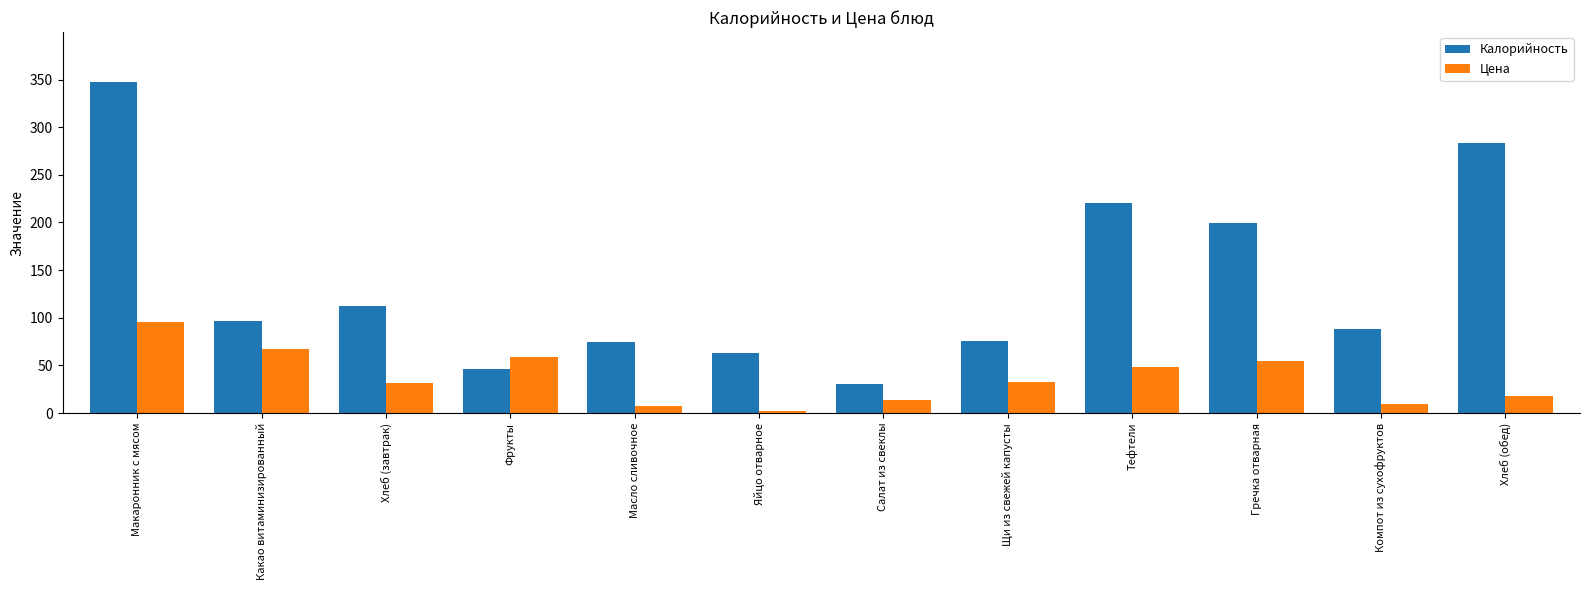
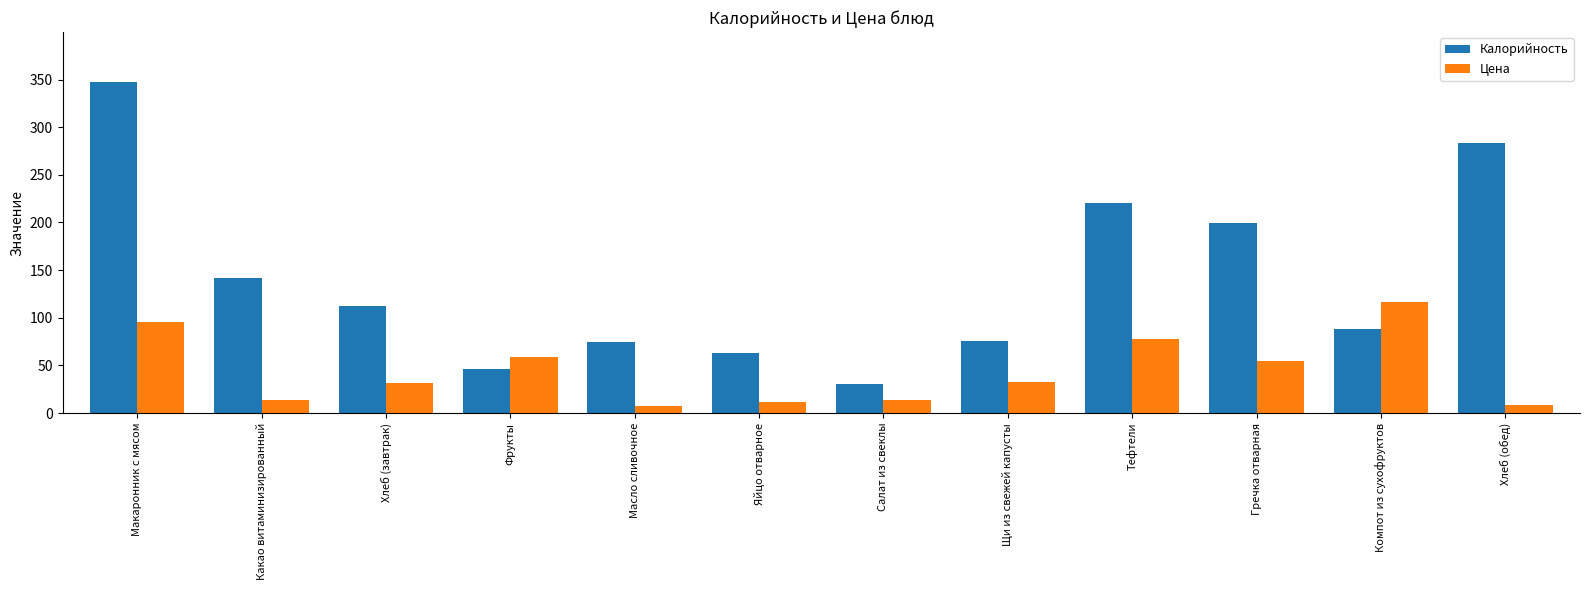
Калорийность, Какао витаминизированный: 100 -> 140
Цена, Какао витаминизированный: 70 -> 10
Цена, Яйцо отварное: 0 -> 10
Цена, Тефтели: 50 -> 80
Цена, Компот из сухофруктов: 10 -> 120
Цена, Хлеб (обед): 20 -> 10
